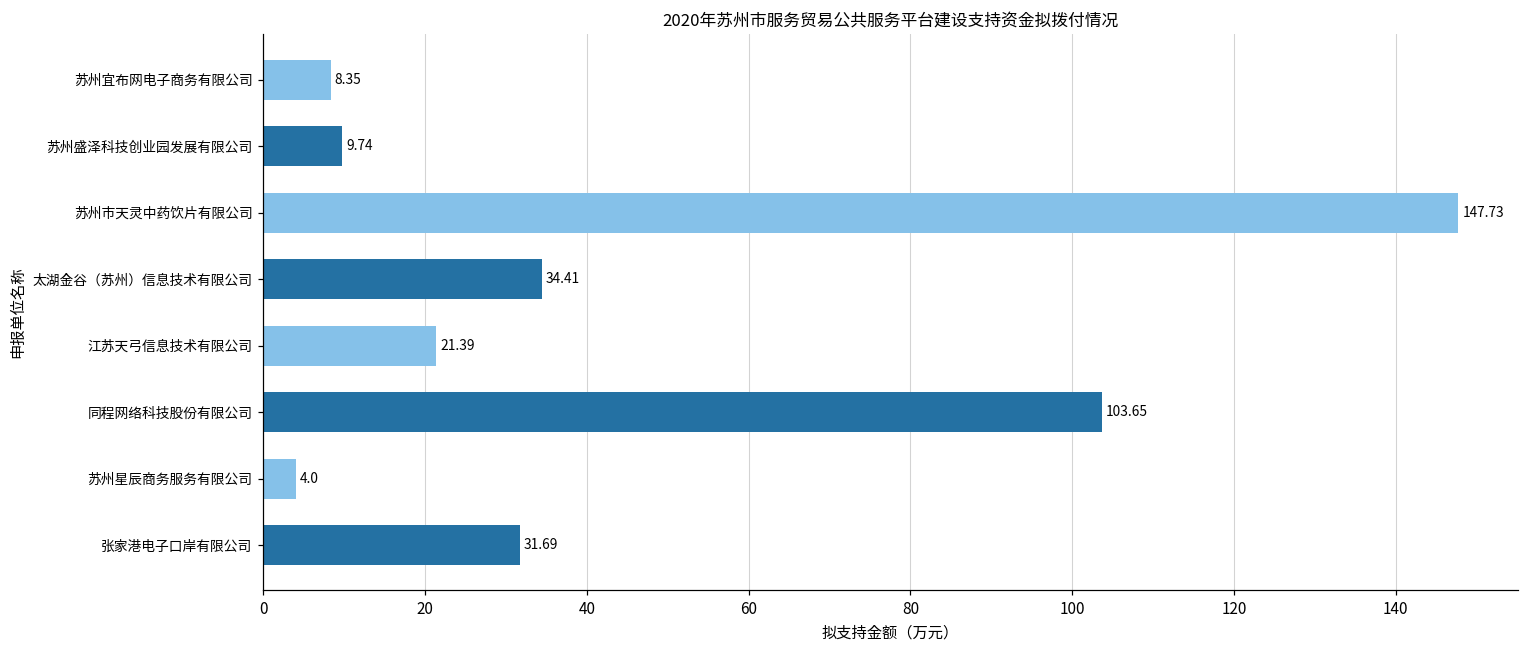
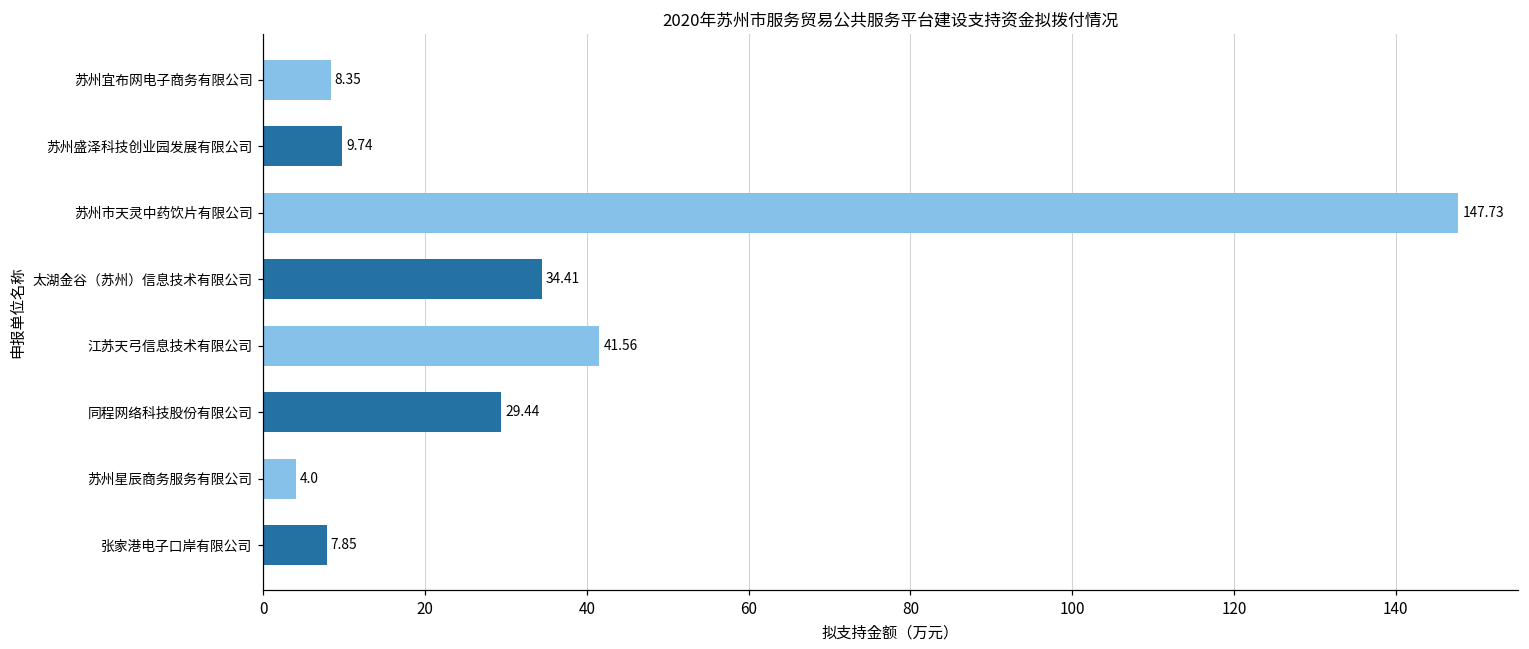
江苏天弓信息技术有限公司: 21.39 -> 41.56
同程网络科技股份有限公司: 103.65 -> 29.44
张家港电子口岸有限公司: 31.69 -> 7.85
